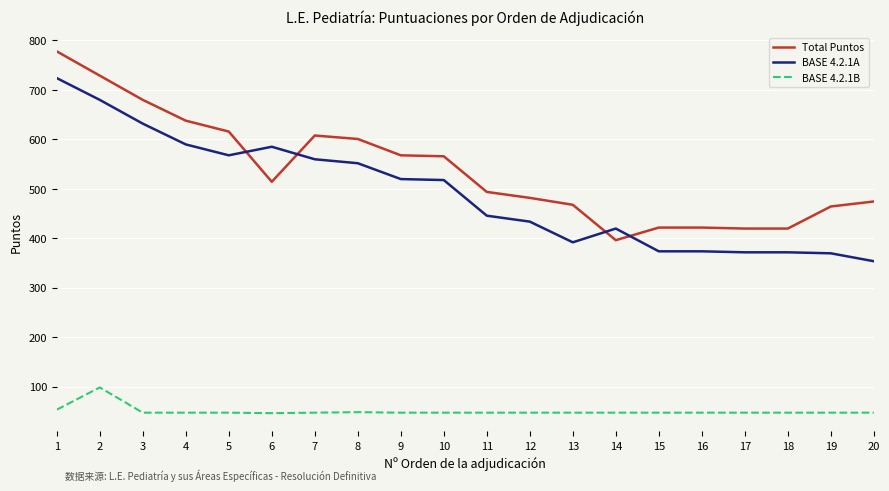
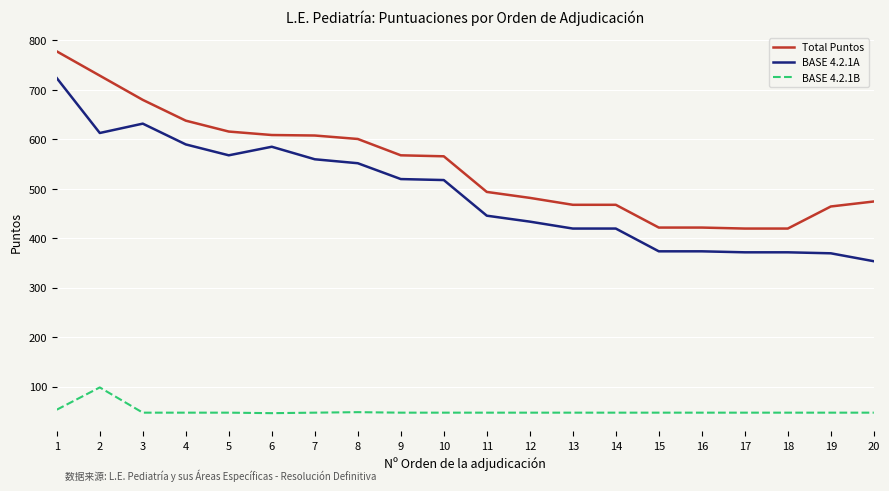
BASE 4.2.1A, 2: 680 -> 610
Total Puntos, 6: 510 -> 610
BASE 4.2.1A, 13: 390 -> 420
Total Puntos, 14: 400 -> 470
